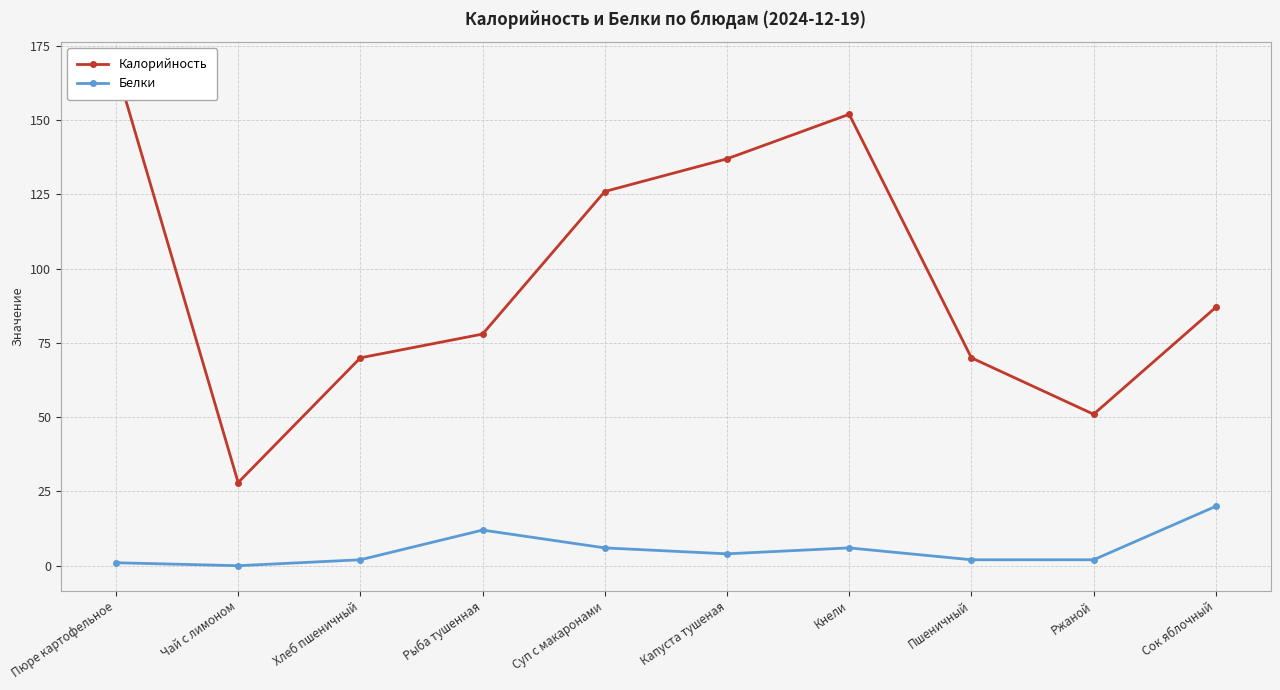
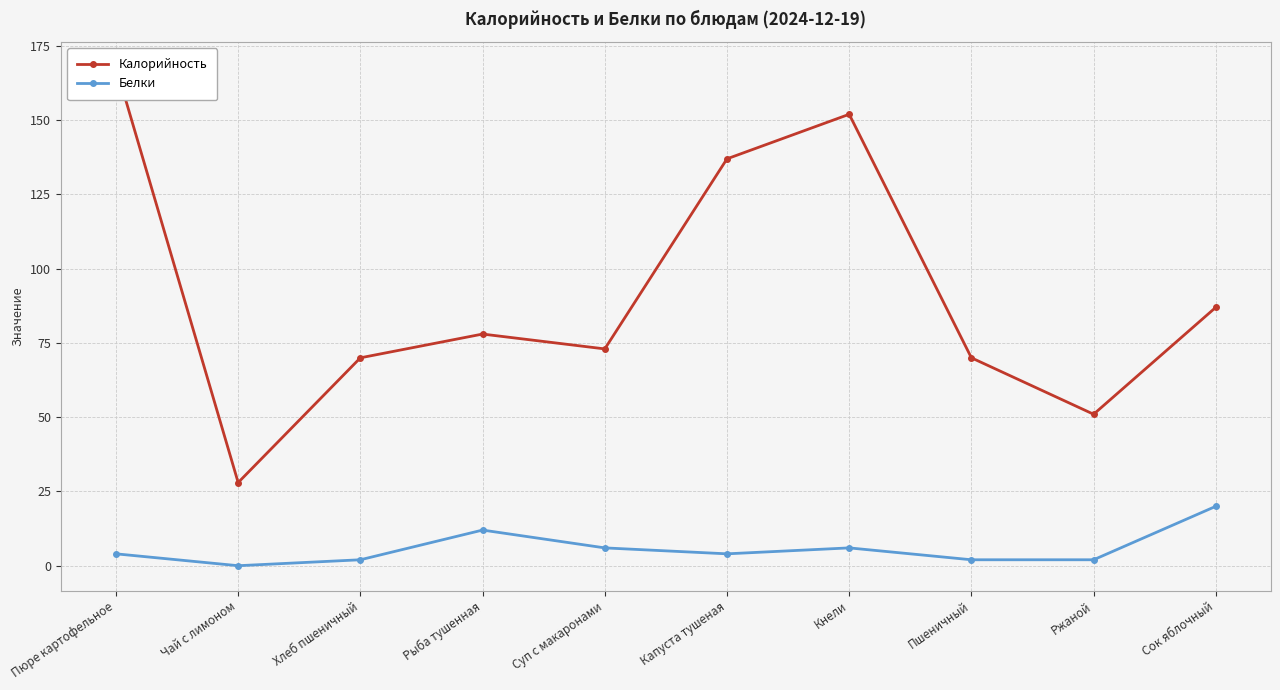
Белки, Пюре картофельное: 1 -> 4
Калорийность, Суп с макаронами: 126 -> 73
